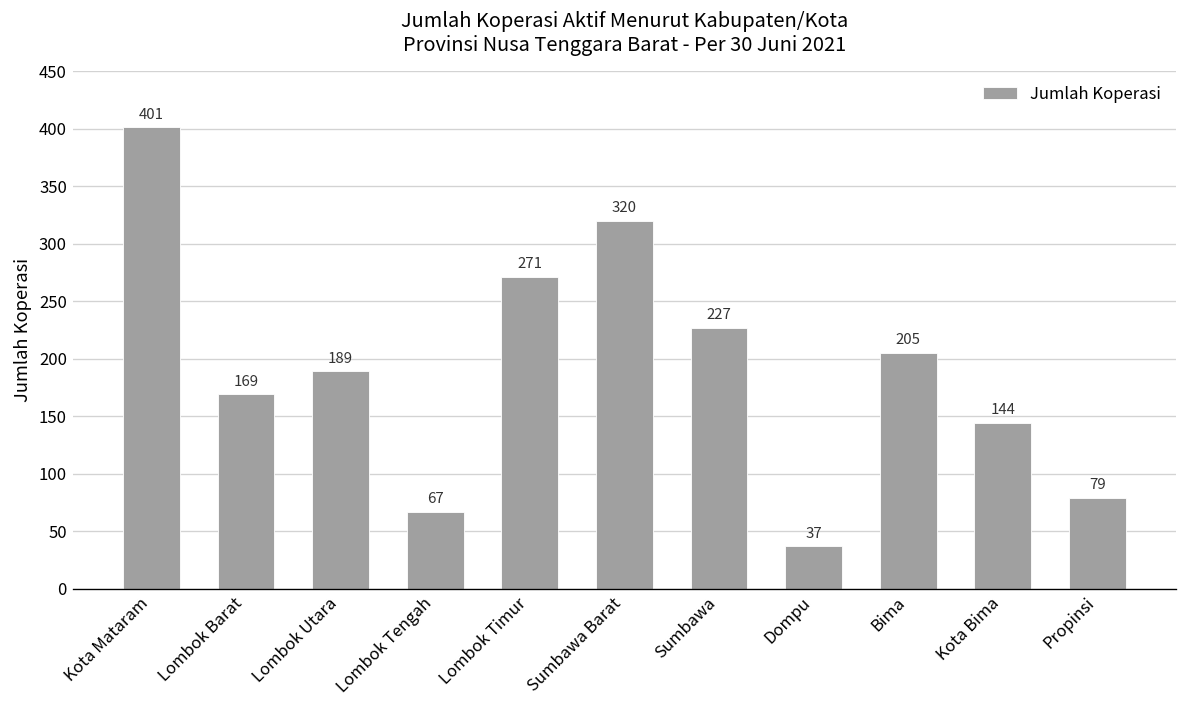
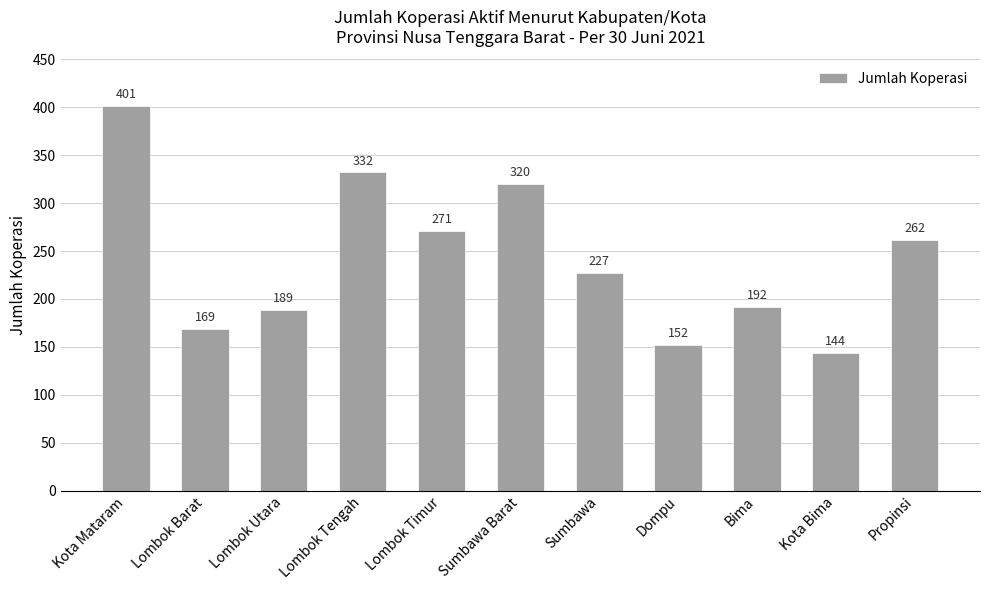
Lombok Tengah: 67 -> 332
Dompu: 37 -> 152
Bima: 205 -> 192
Propinsi: 79 -> 262
